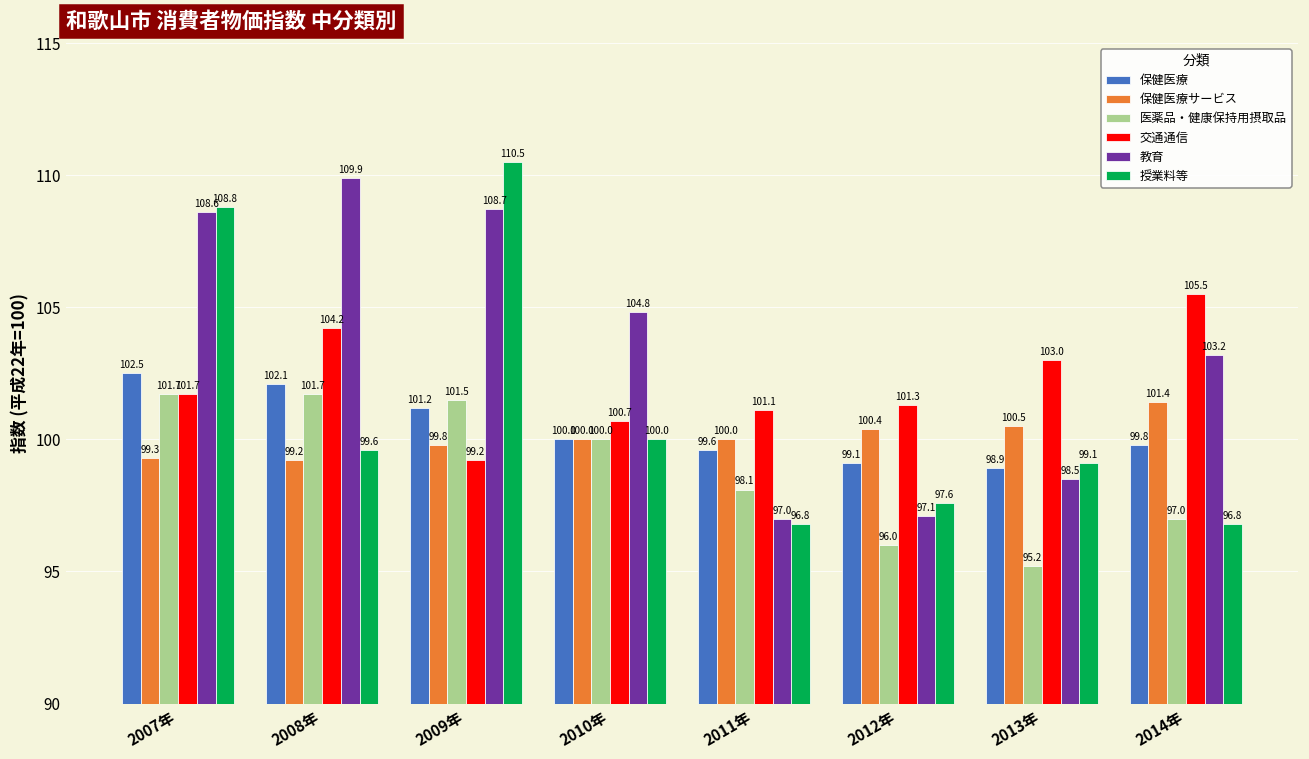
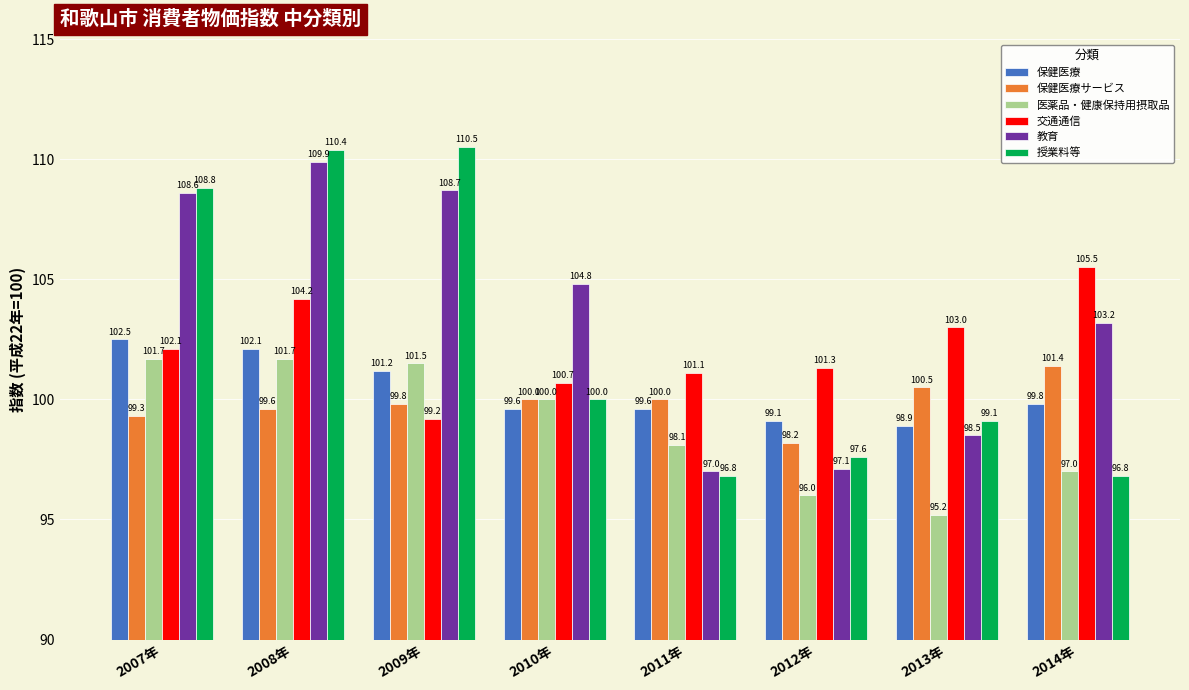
交通通信, 2007年: 101.7 -> 102.1
保健医療サービス, 2008年: 99.2 -> 99.6
授業料等, 2008年: 99.6 -> 110.4
保健医療, 2010年: 100.0 -> 99.6
保健医療サービス, 2012年: 100.4 -> 98.2
